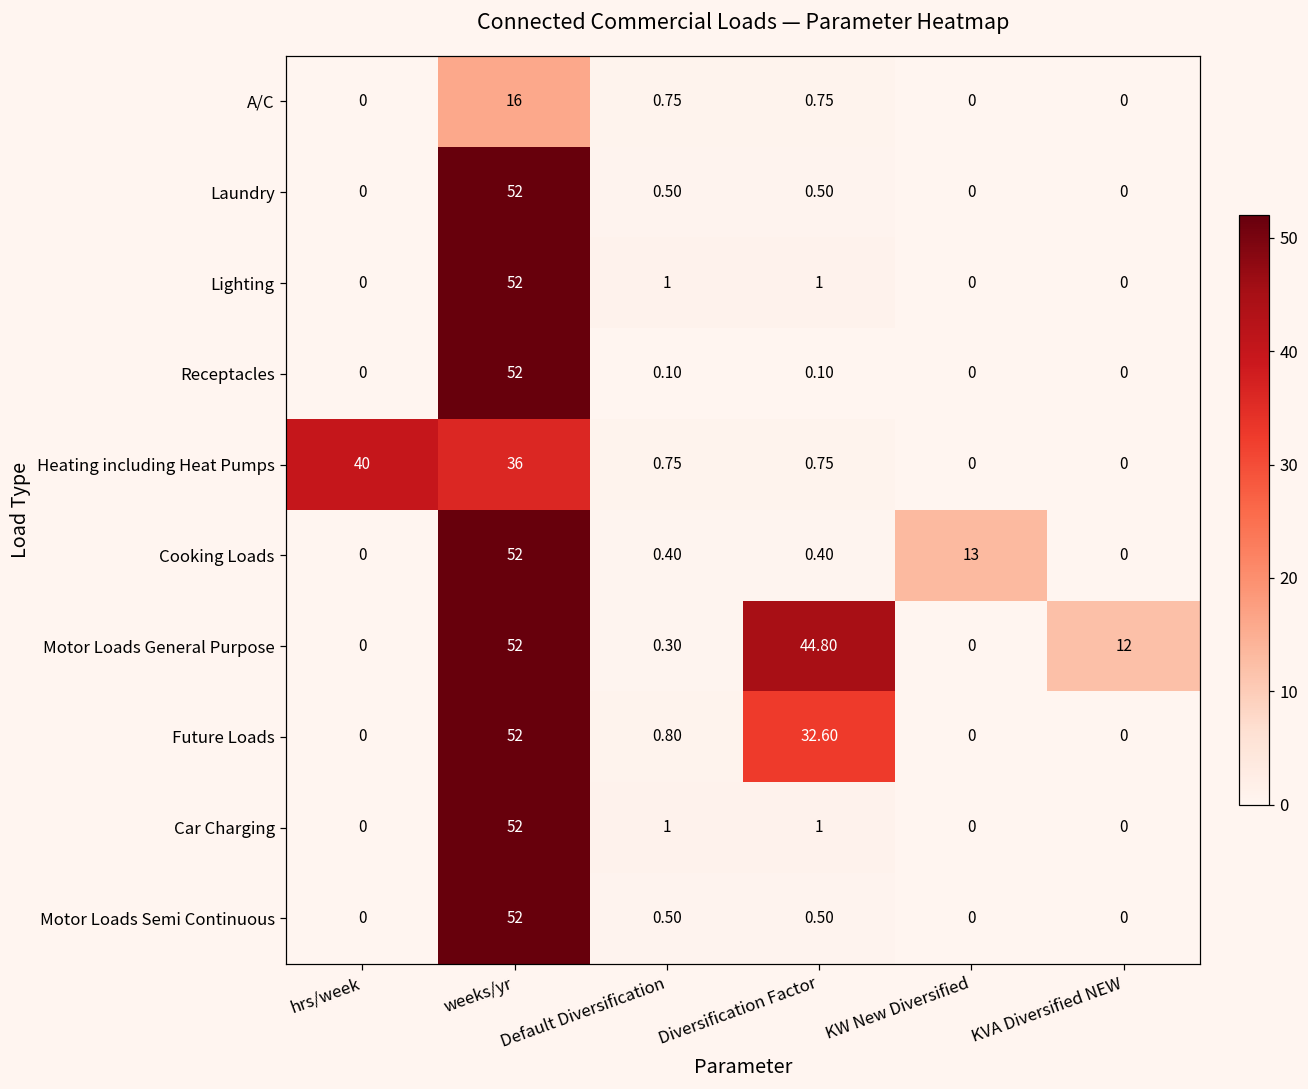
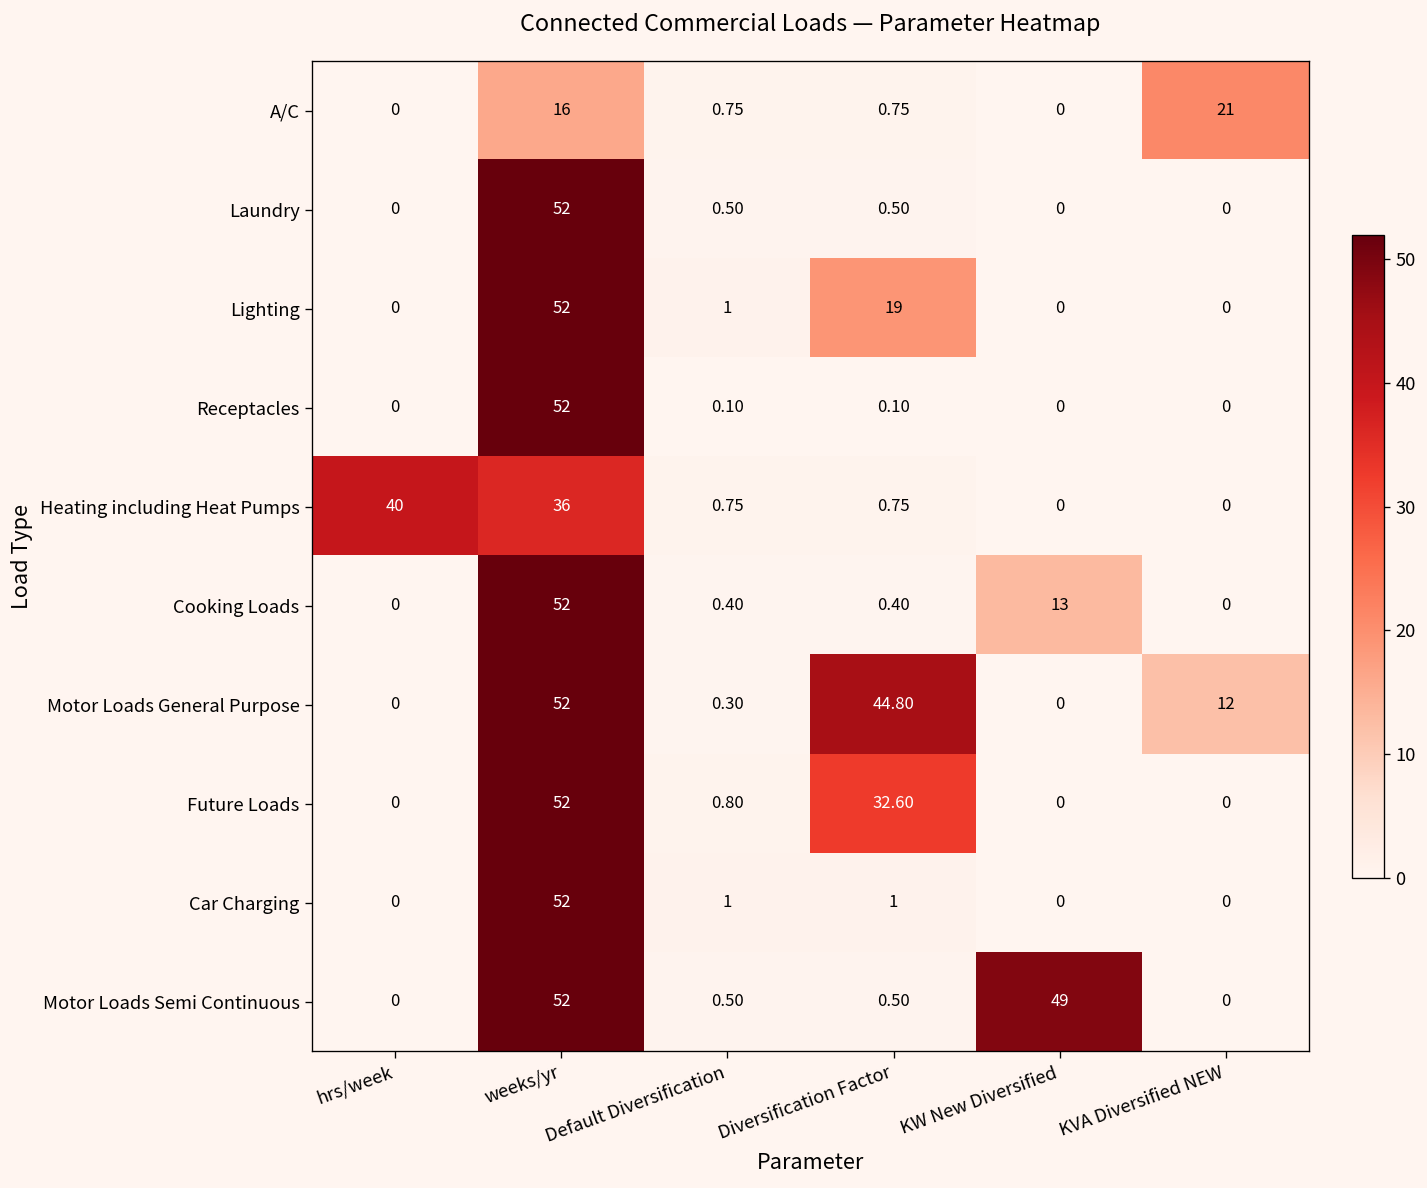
A/C, KVA Diversified NEW: 0 -> 21
Lighting, Diversification Factor: 1 -> 19
Motor Loads Semi Continuous, KW New Diversified: 0 -> 49
